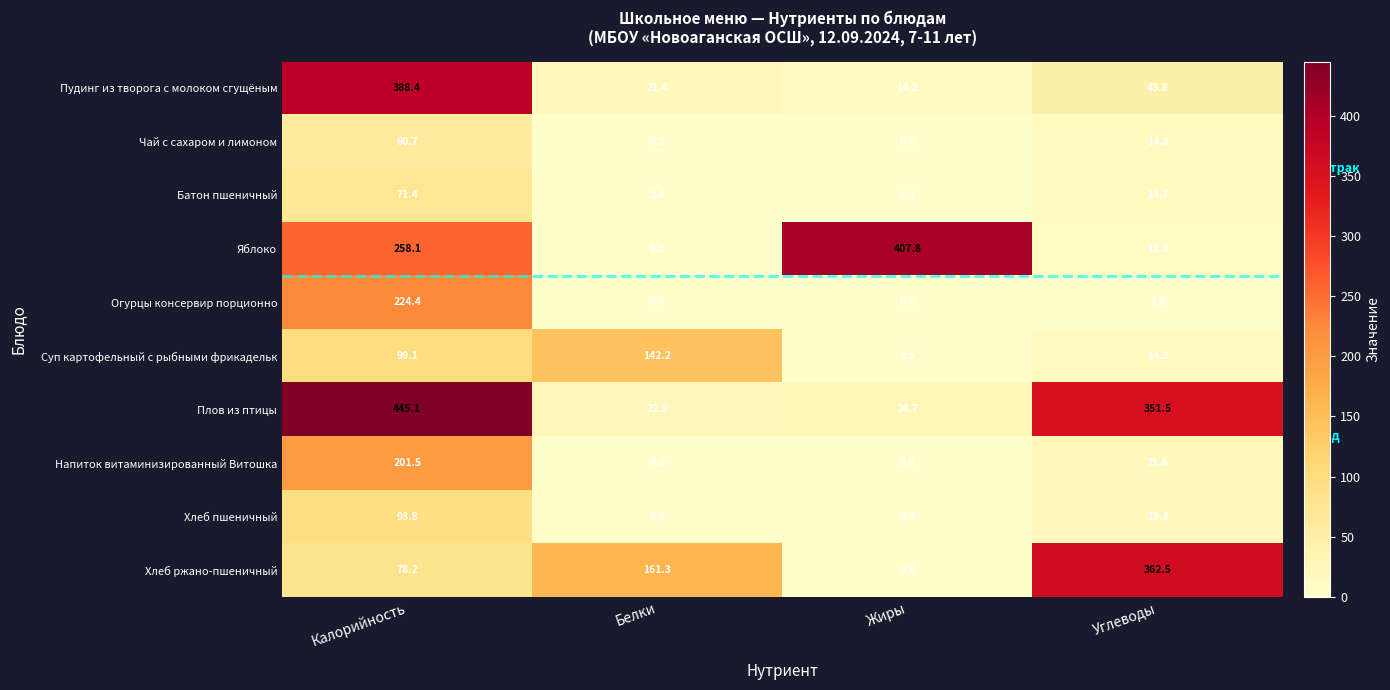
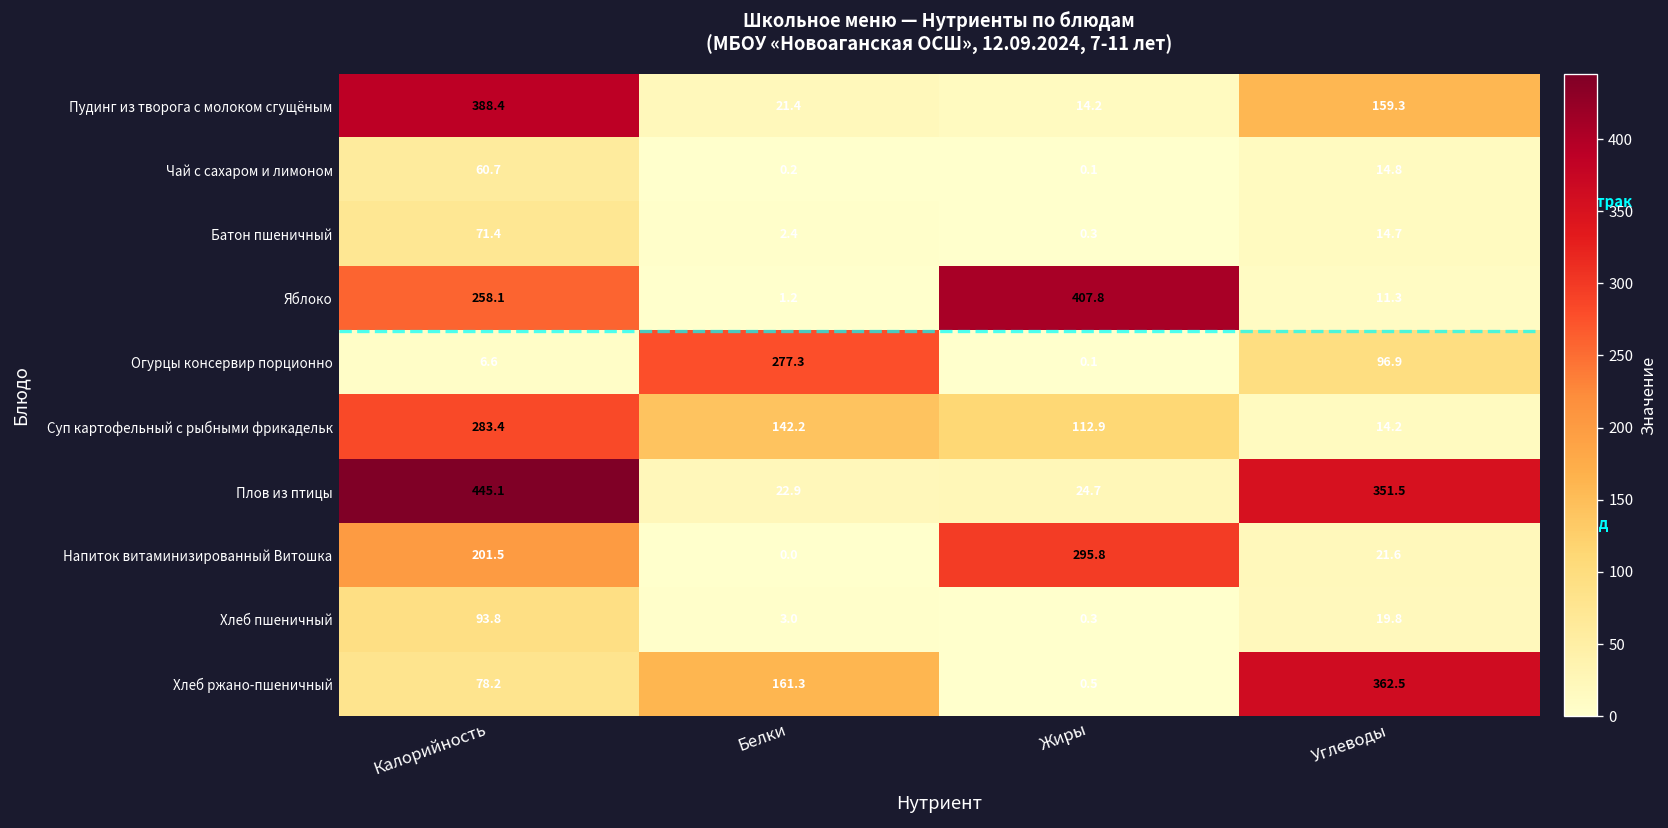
Пудинг из творога с молоком сгущёным, Углеводы: 43.8 -> 159.3
Огурцы консервир порционно, Калорийность: 224.4 -> 6.6
Огурцы консервир порционно, Белки: 0.5 -> 277.3
Огурцы консервир порционно, Углеводы: 1.0 -> 96.9
Суп картофельный с рыбными фрикадельк, Калорийность: 99.1 -> 283.4
Суп картофельный с рыбными фрикадельк, Жиры: 2.5 -> 112.9
Напиток витаминизированный Витошка, Жиры: 0.0 -> 295.8
